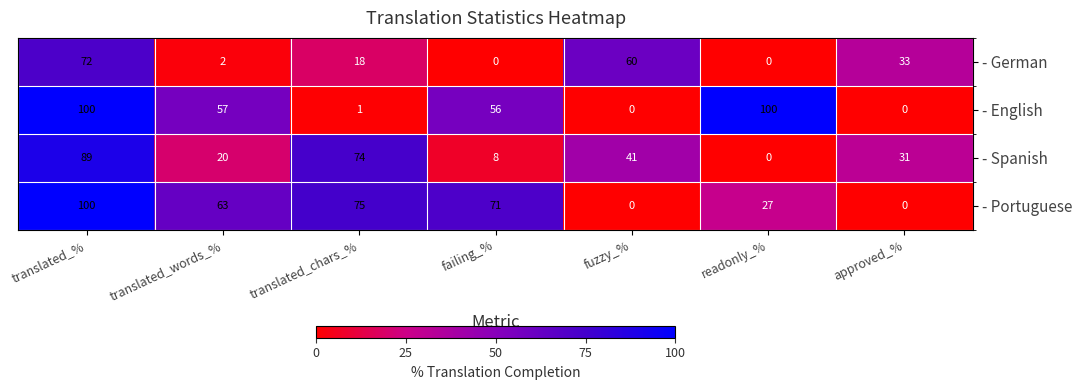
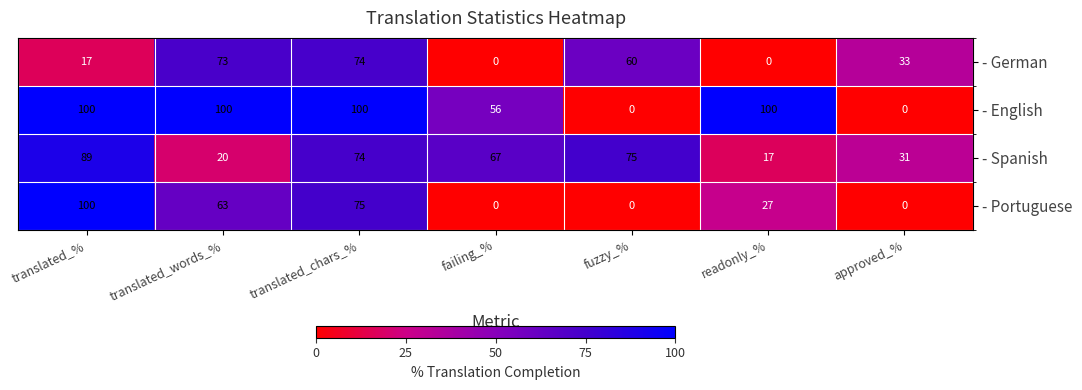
- German, translated_%: 72 -> 17
- German, translated_words_%: 2 -> 73
- German, translated_chars_%: 18 -> 74
- English, translated_words_%: 57 -> 100
- English, translated_chars_%: 1 -> 100
- Spanish, failing_%: 8 -> 67
- Spanish, fuzzy_%: 41 -> 75
- Spanish, readonly_%: 0 -> 17
- Portuguese, failing_%: 71 -> 0
